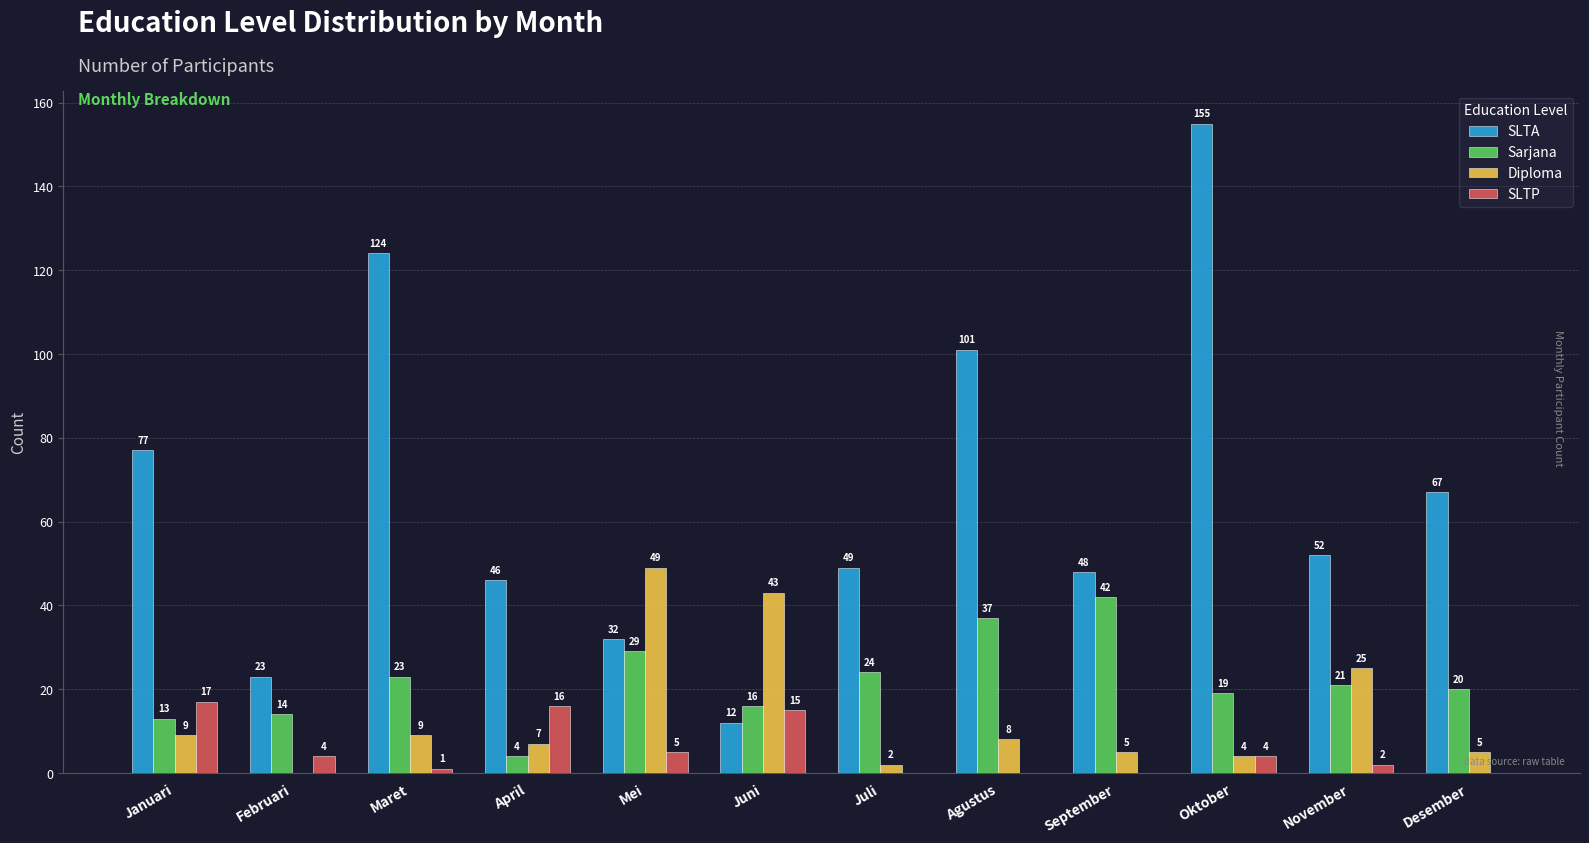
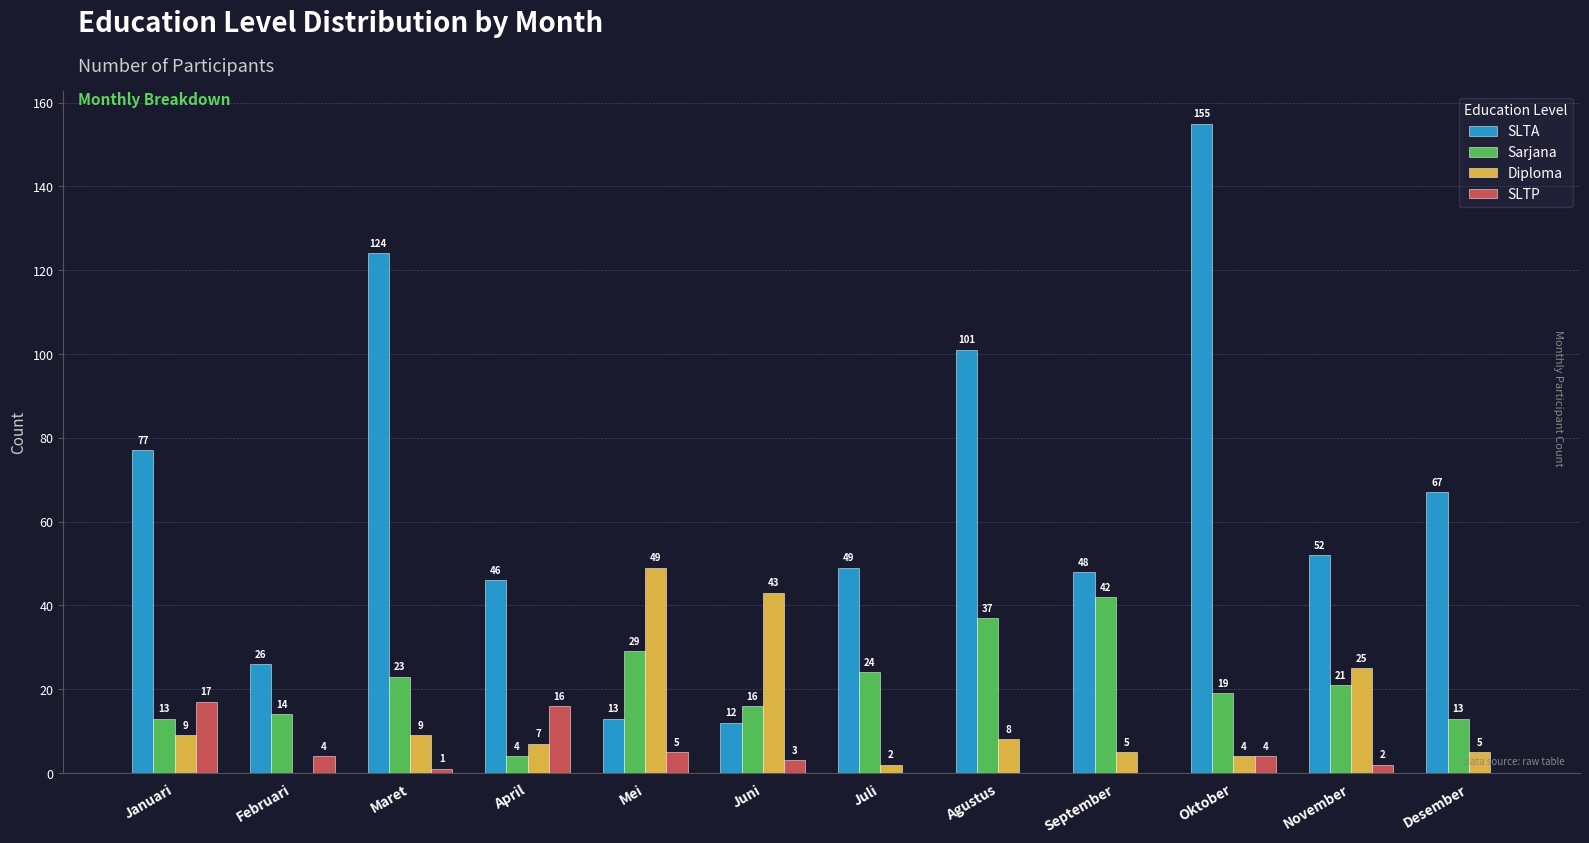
SLTA, Februari: 23 -> 26
SLTA, Mei: 32 -> 13
SLTP, Juni: 15 -> 3
Sarjana, Desember: 20 -> 13
